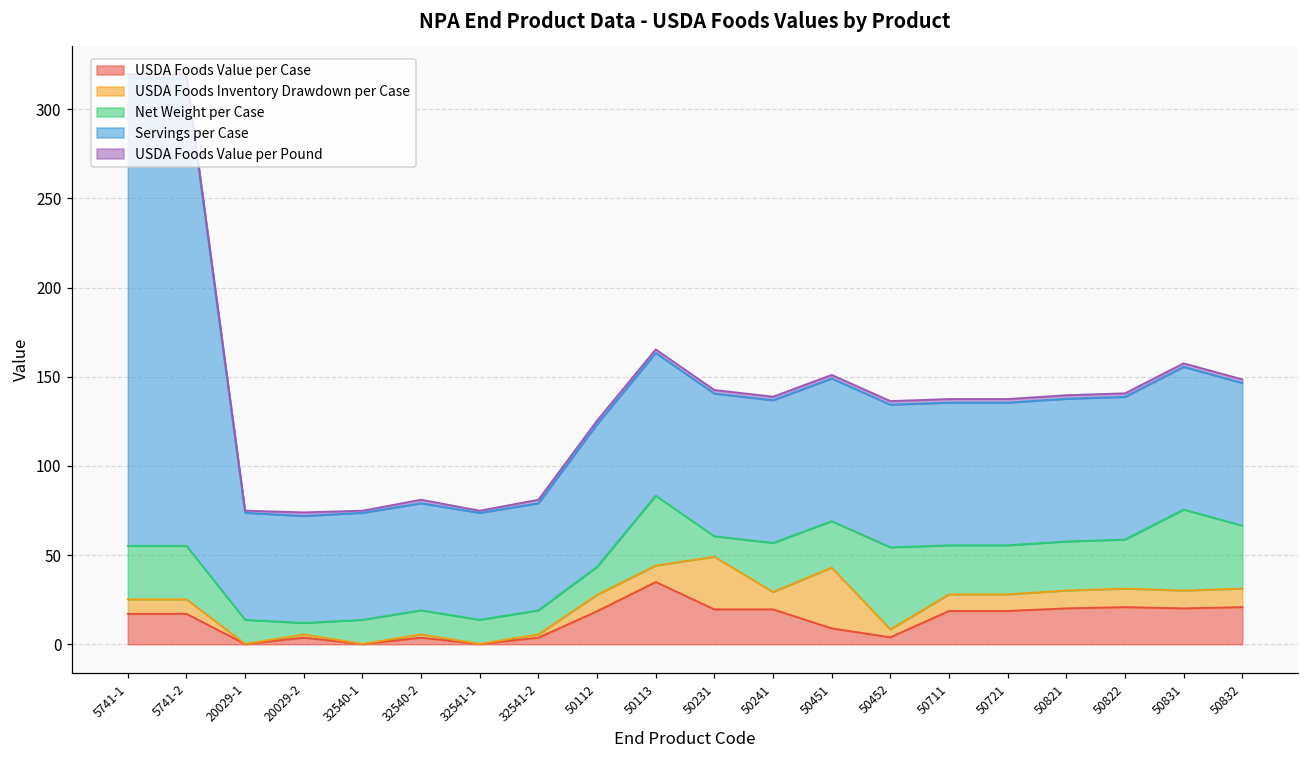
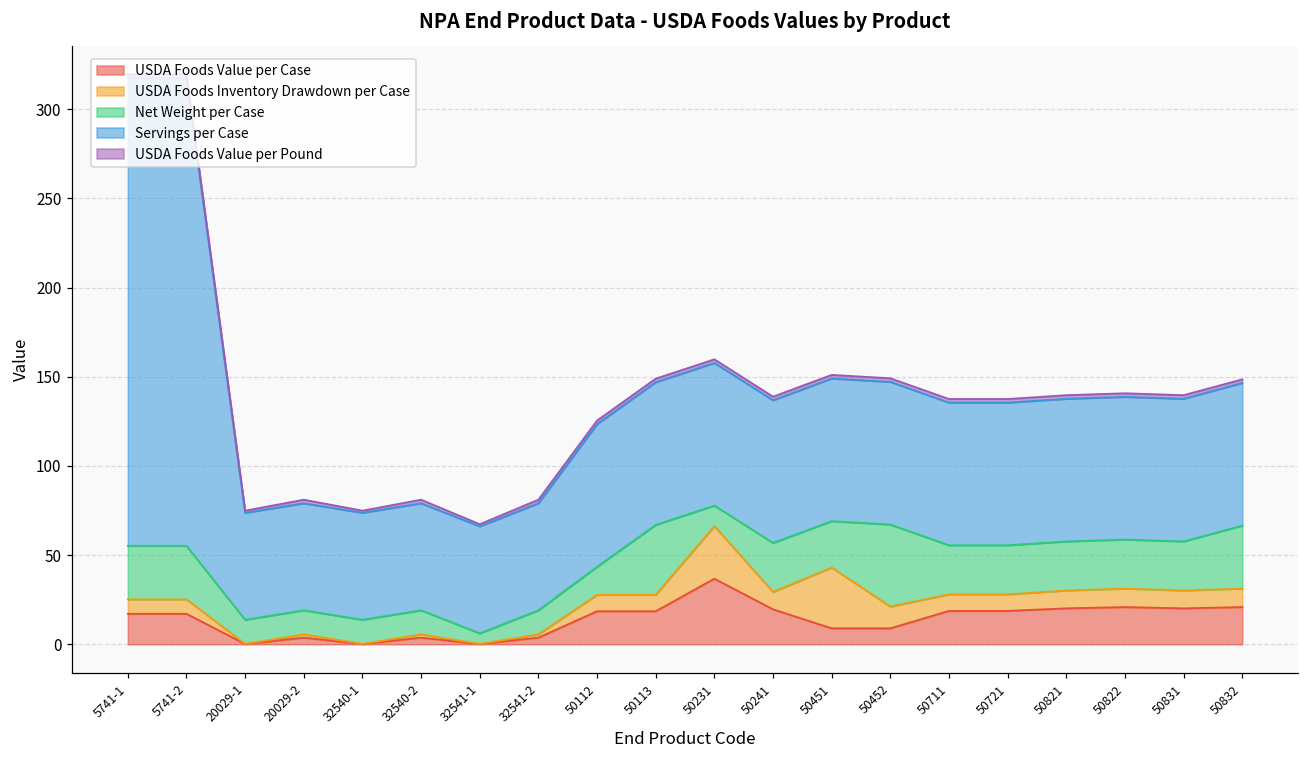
Net Weight per Case, 20029-2: 6 -> 14
Net Weight per Case, 32541-1: 14 -> 6
USDA Foods Value per Case, 50113: 35 -> 19
USDA Foods Value per Case, 50231: 20 -> 37
USDA Foods Value per Case, 50452: 4 -> 9
USDA Foods Inventory Drawdown per Case, 50452: 4 -> 12
Net Weight per Case, 50831: 45 -> 27
